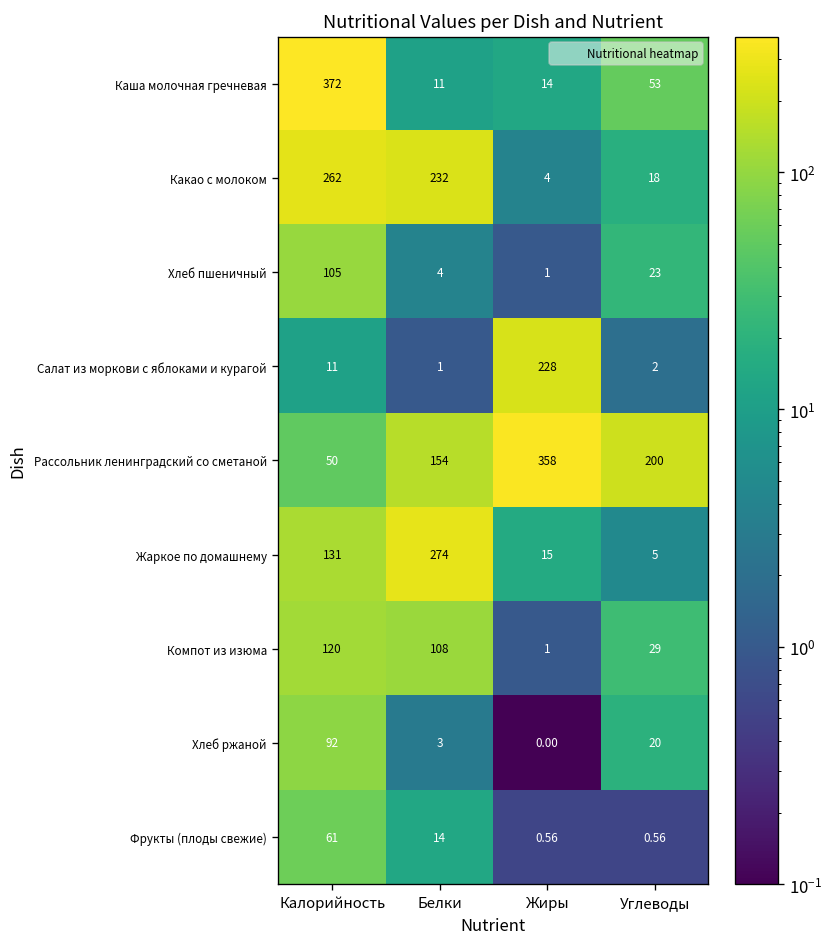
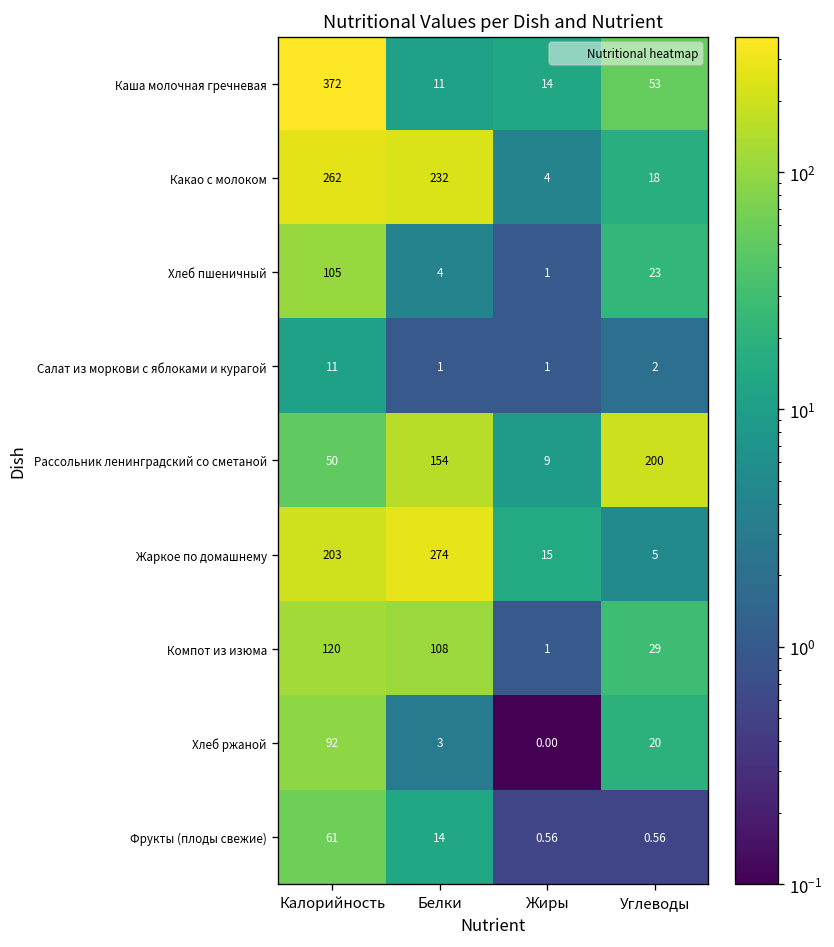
Салат из моркови с яблоками и курагой, Жиры: 228 -> 1
Рассольник ленинградский со сметаной, Жиры: 358 -> 9
Жаркое по домашнему, Калорийность: 131 -> 203
